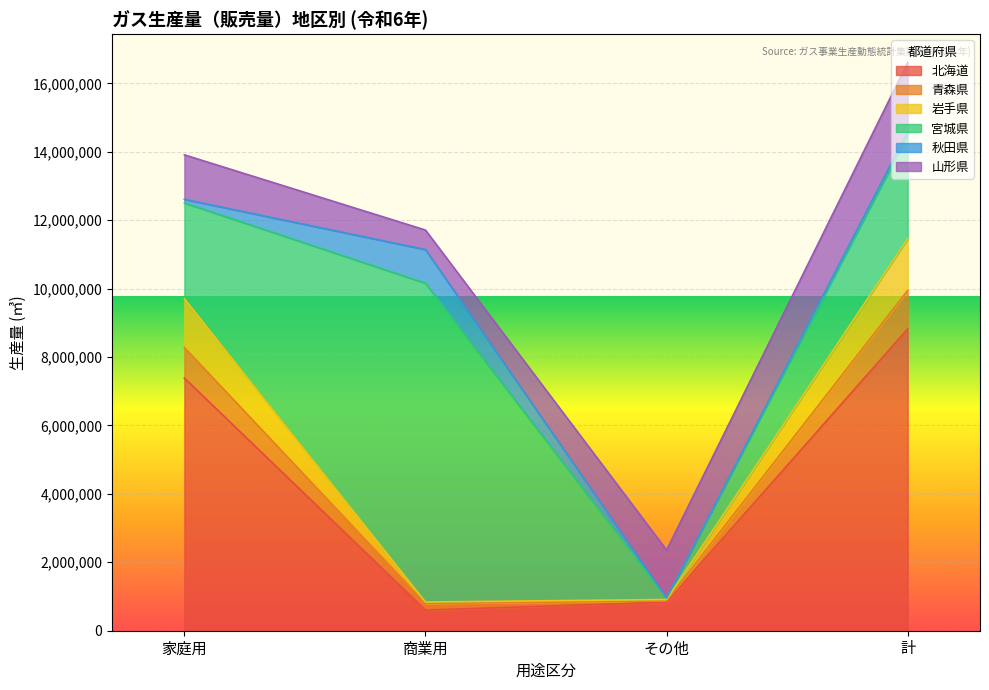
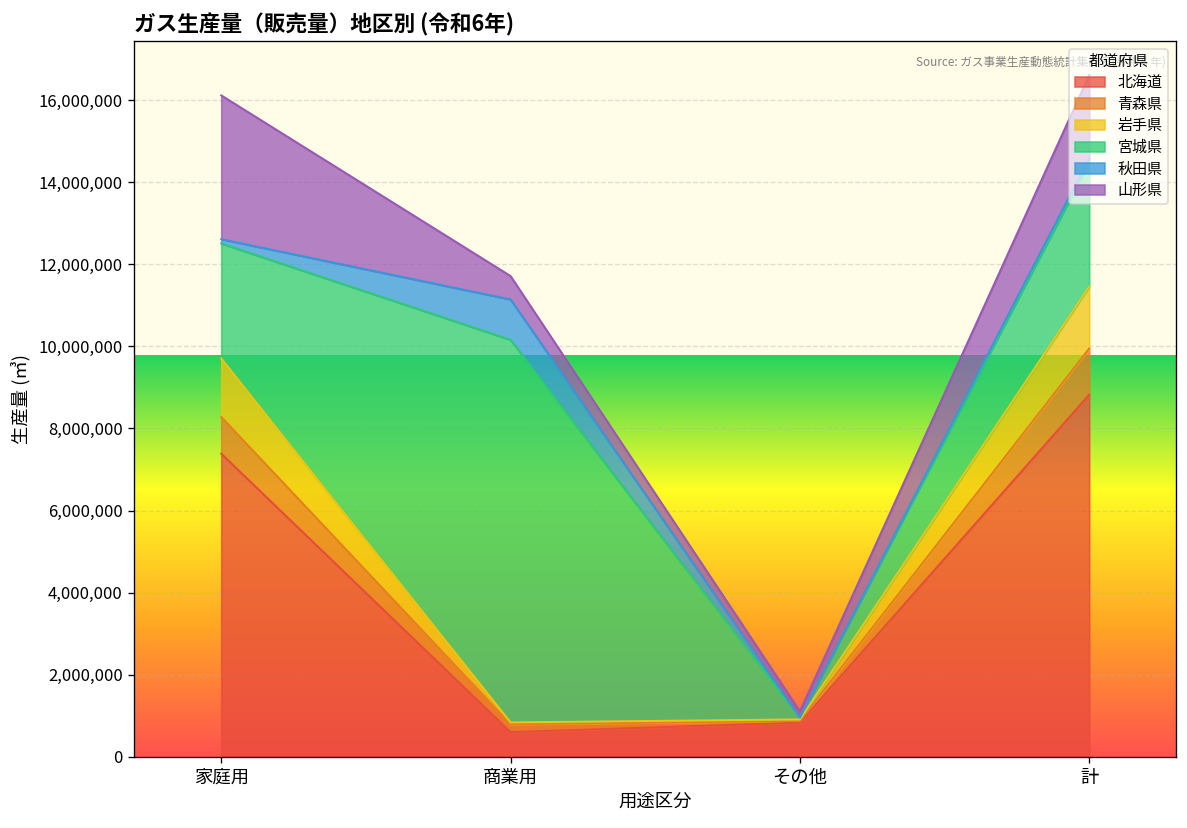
山形県, 家庭用: 1,300,000 -> 3,500,000
山形県, その他: 1,400,000 -> 200,000
